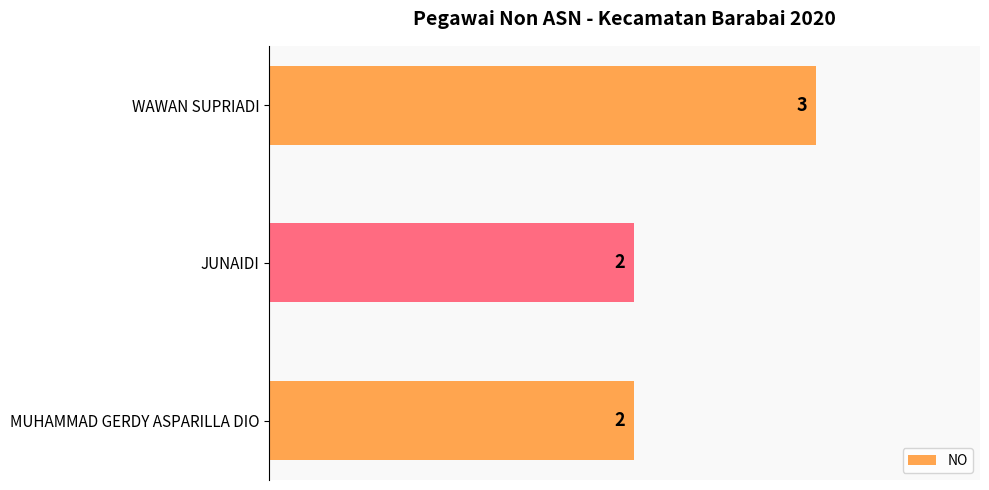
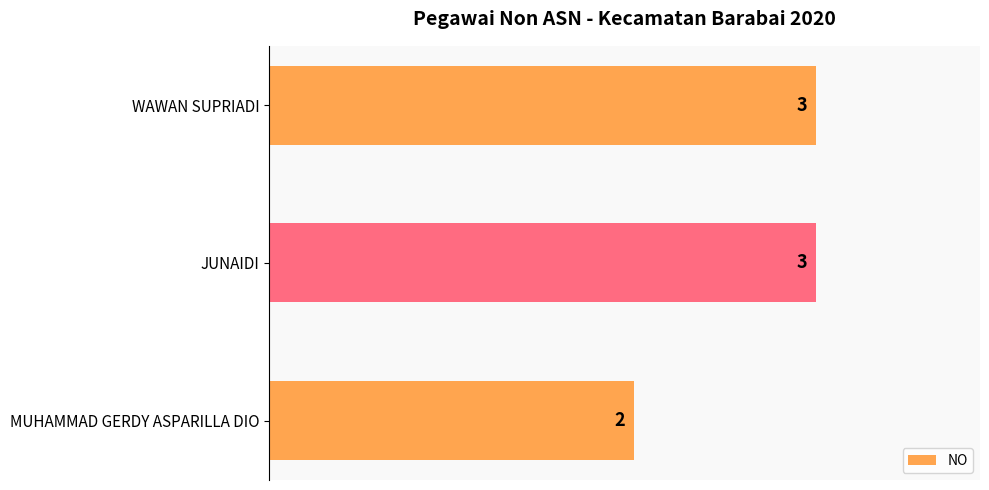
JUNAIDI: 2 -> 3
